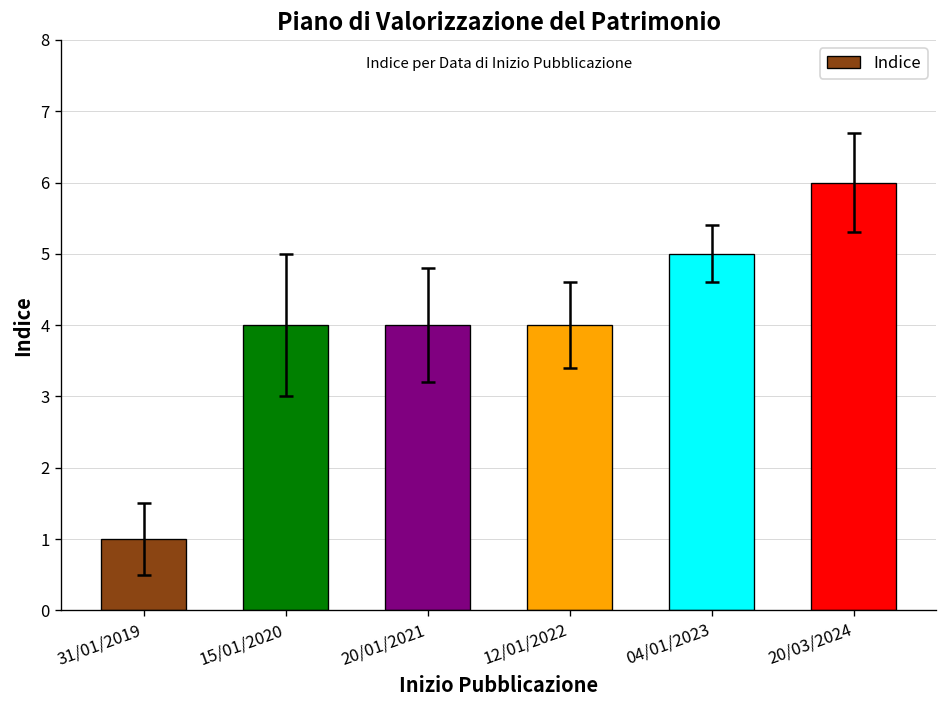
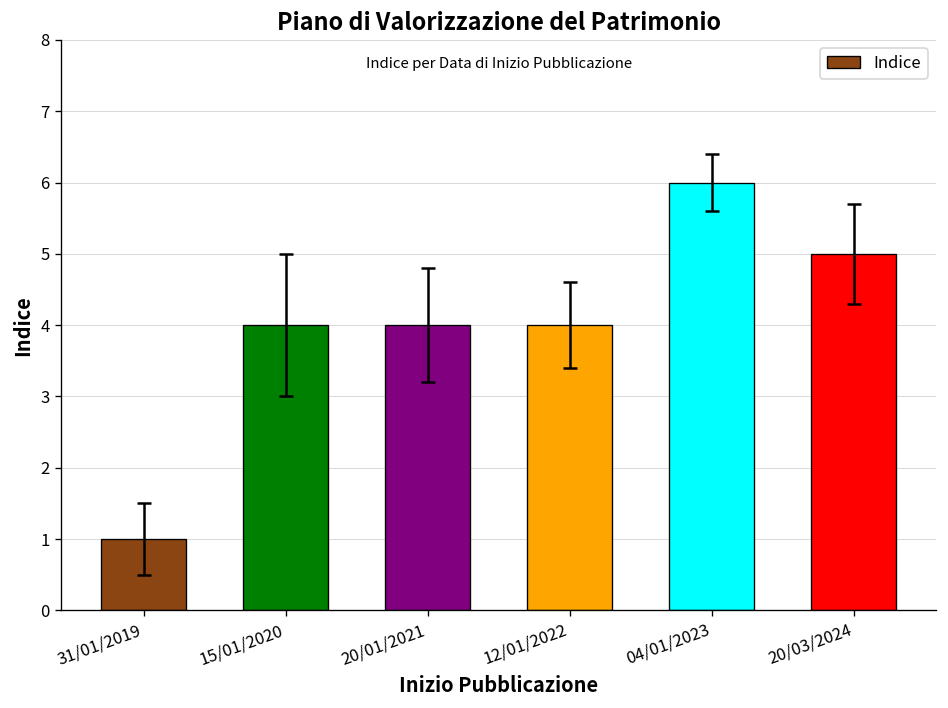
Indice, 04/01/2023: 5 -> 6
Indice, 20/03/2024: 6 -> 5
